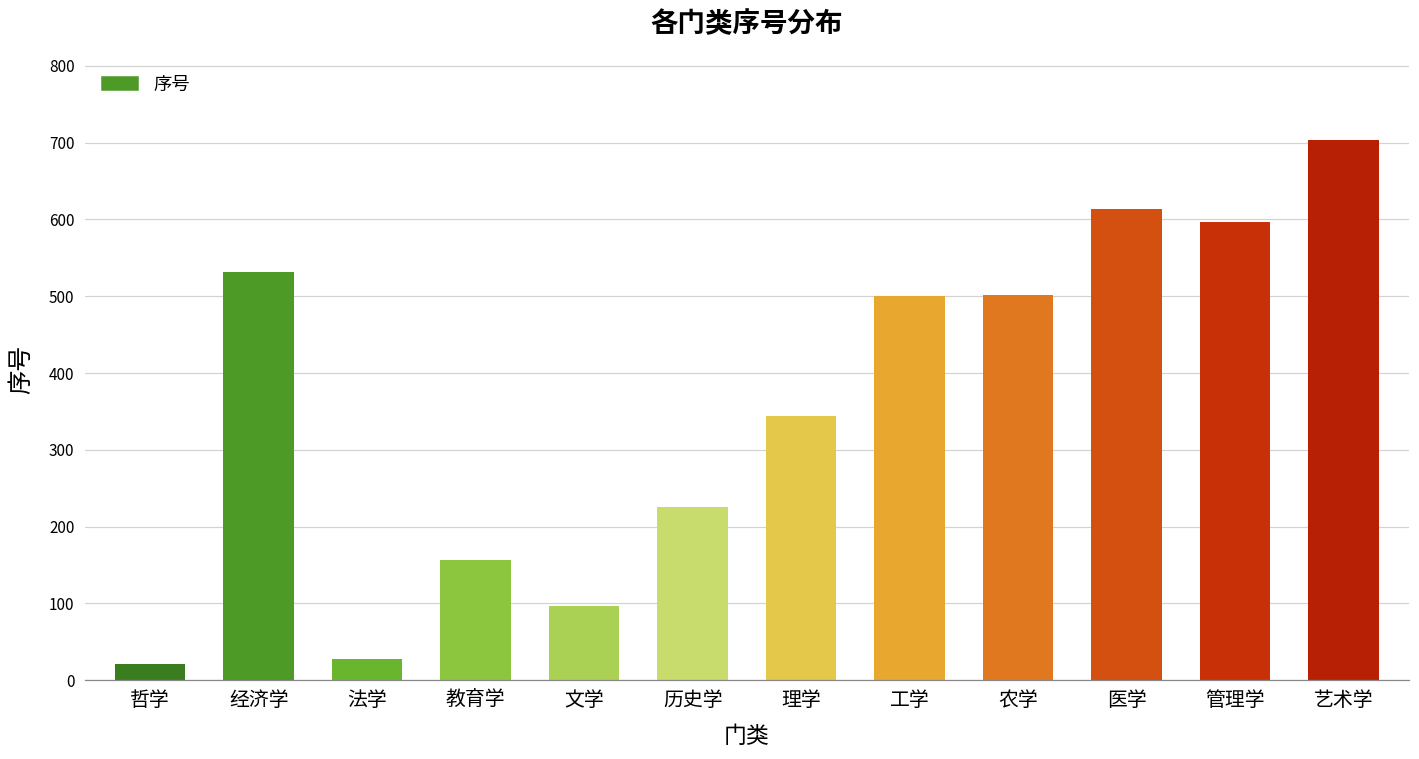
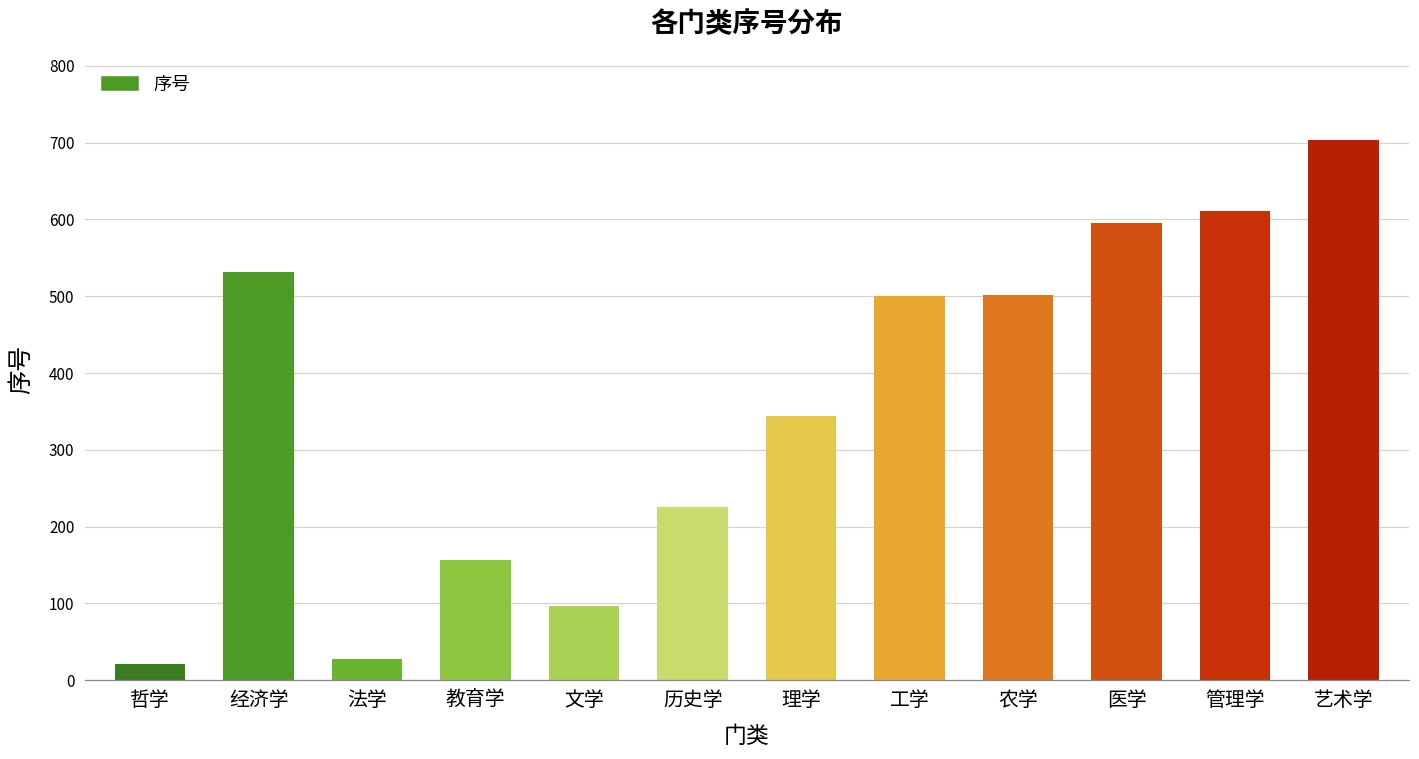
医学: 610 -> 600
管理学: 600 -> 610
